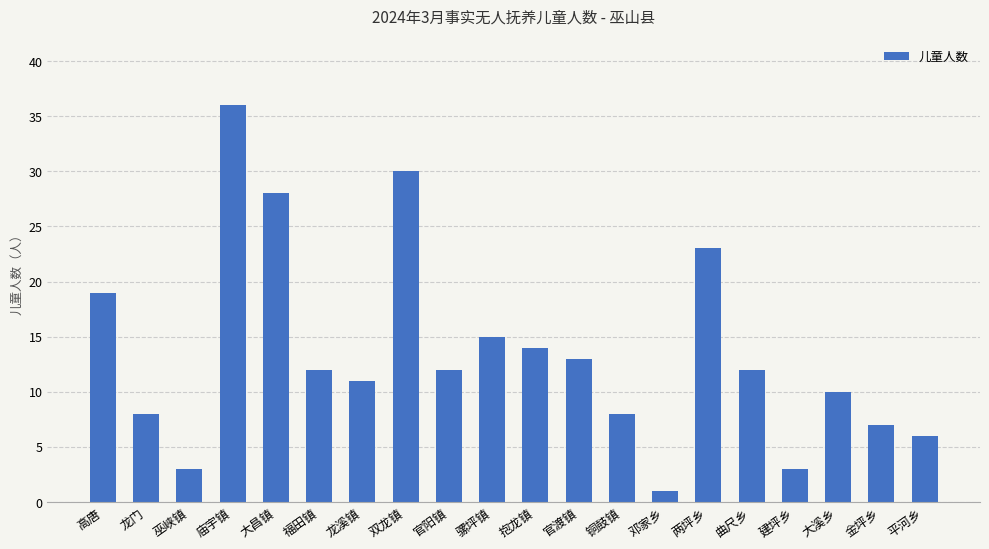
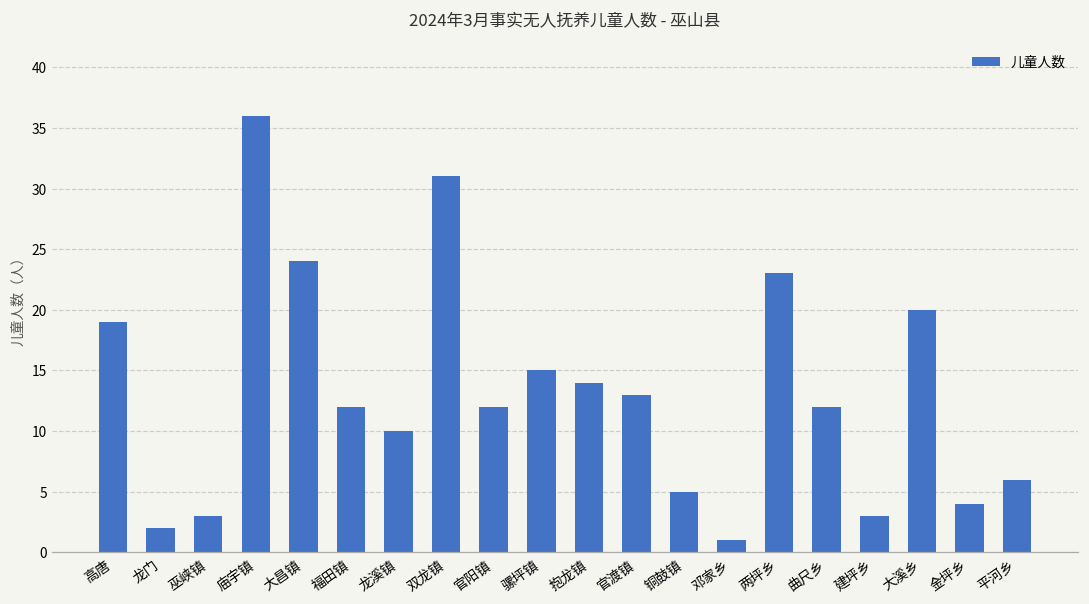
龙门: 8 -> 2
大昌镇: 28 -> 24
龙溪镇: 11 -> 10
双龙镇: 30 -> 31
铜鼓镇: 8 -> 5
大溪乡: 10 -> 20
金坪乡: 7 -> 4
